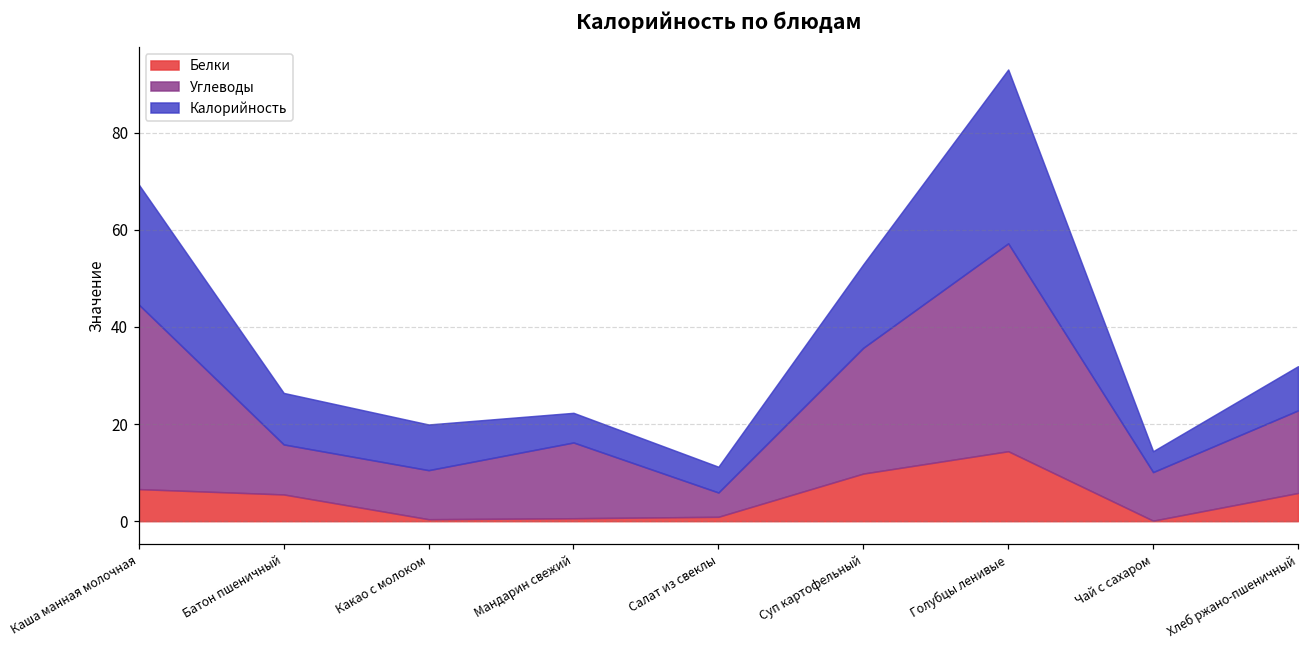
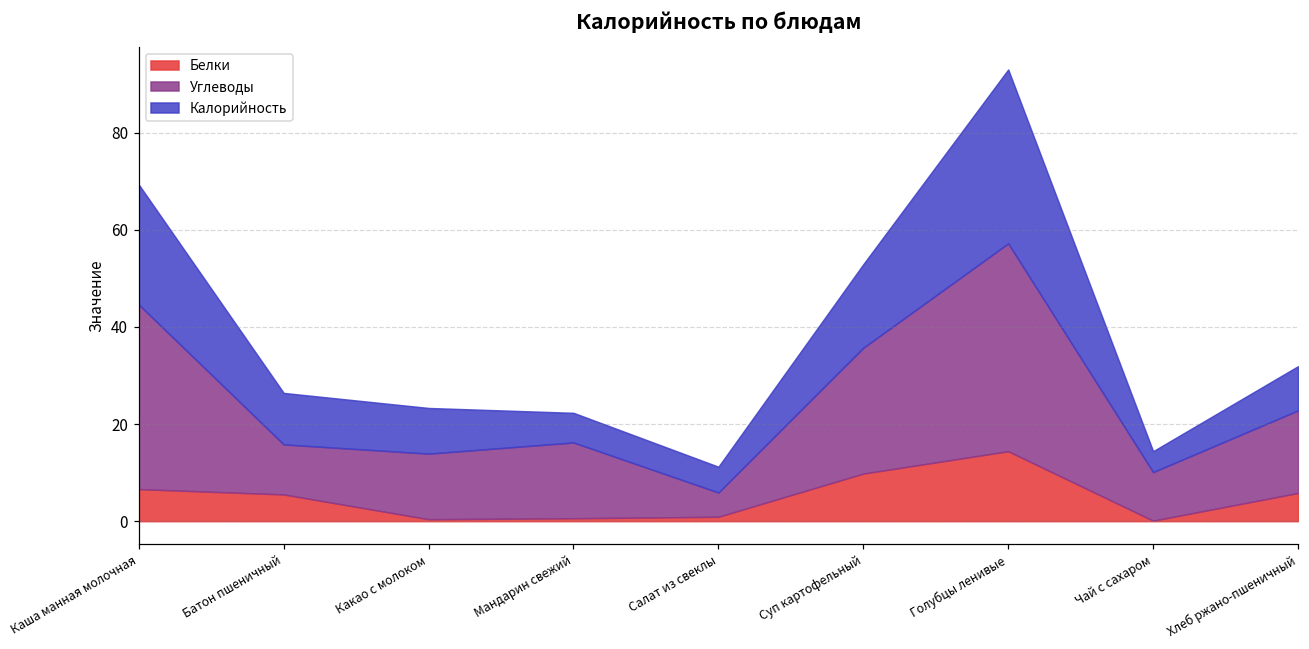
Углеводы, Какао с молоком: 10 -> 14
